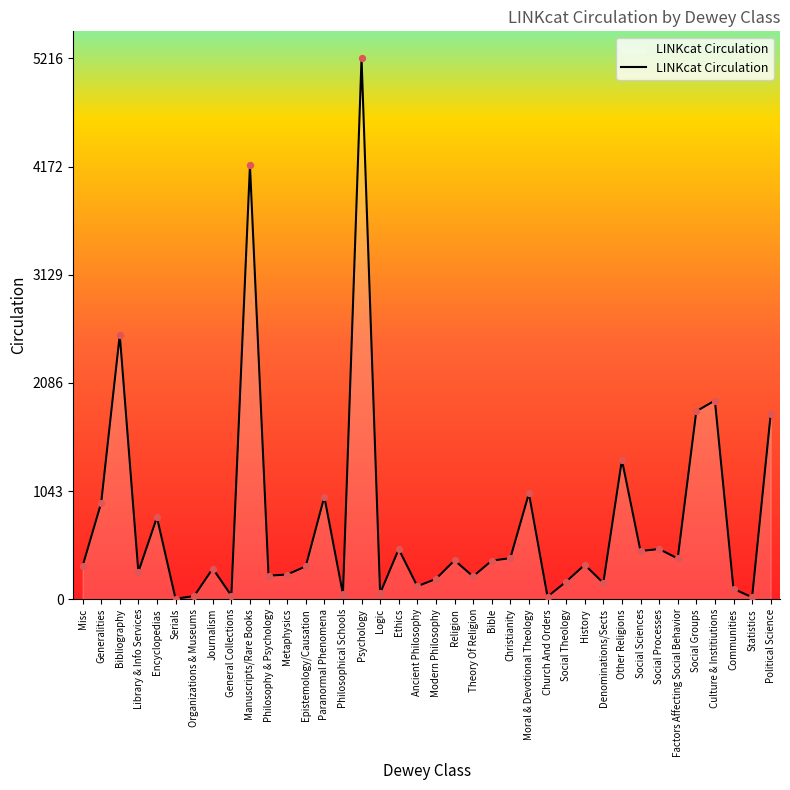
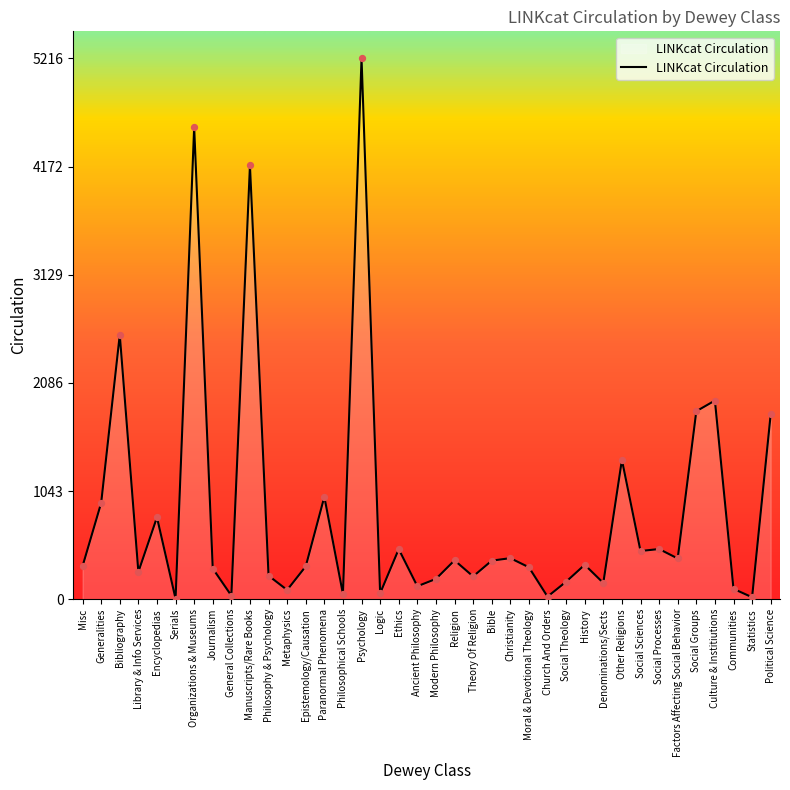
Organizations & Museums: 30 -> 4550
Metaphysics: 240 -> 90
Moral & Devotional Theology: 1020 -> 310
